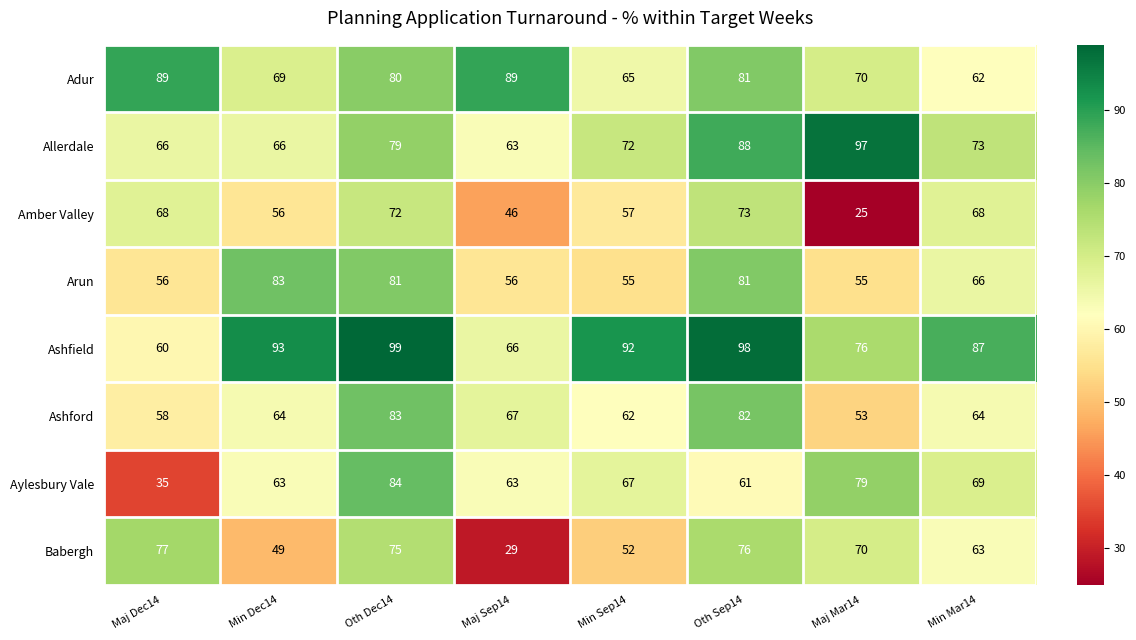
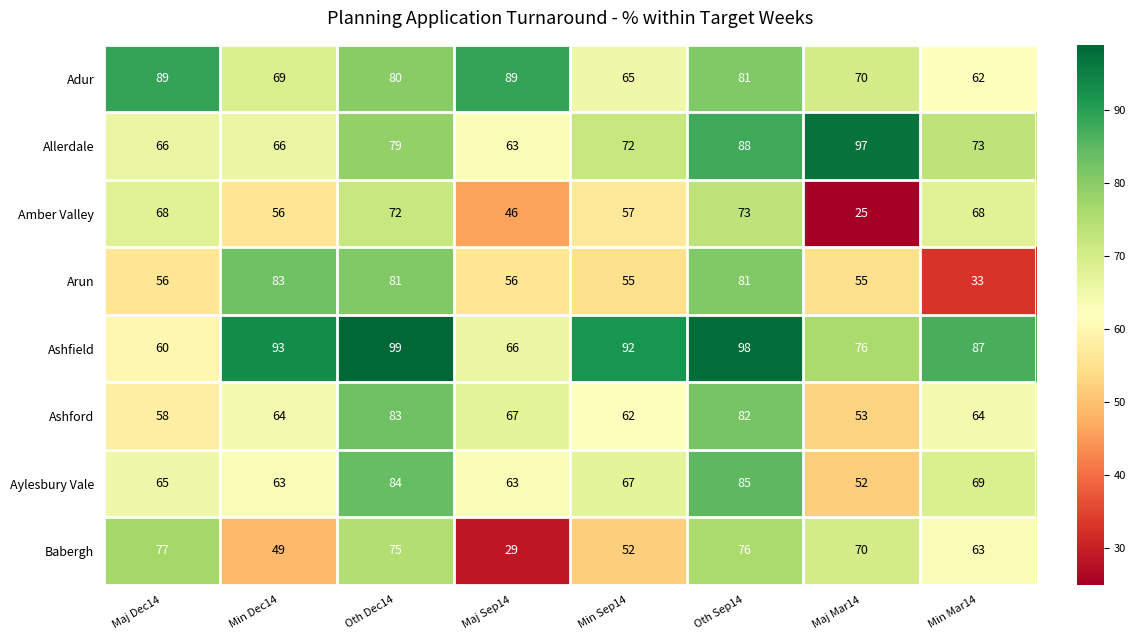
Arun, Min Mar14: 66 -> 33
Aylesbury Vale, Maj Dec14: 35 -> 65
Aylesbury Vale, Oth Sep14: 61 -> 85
Aylesbury Vale, Maj Mar14: 79 -> 52
